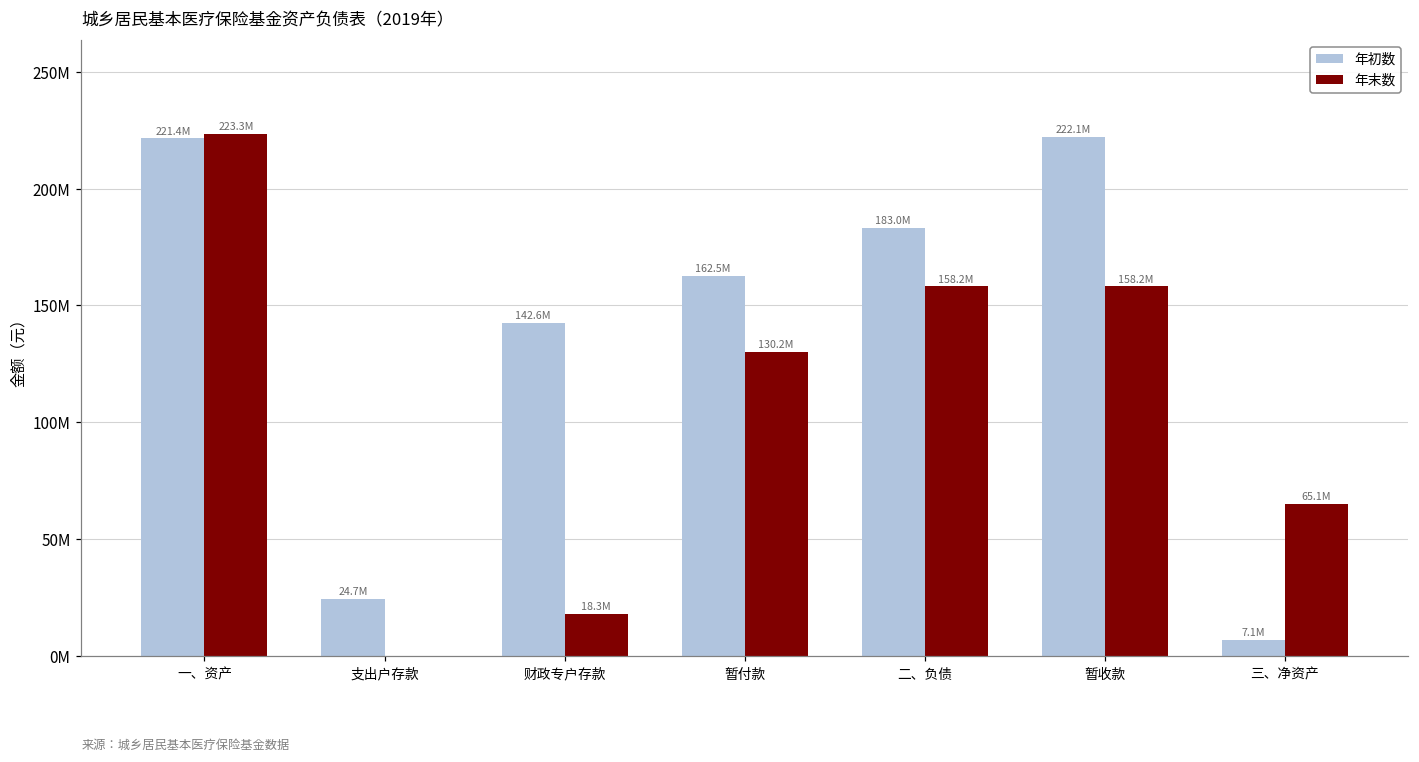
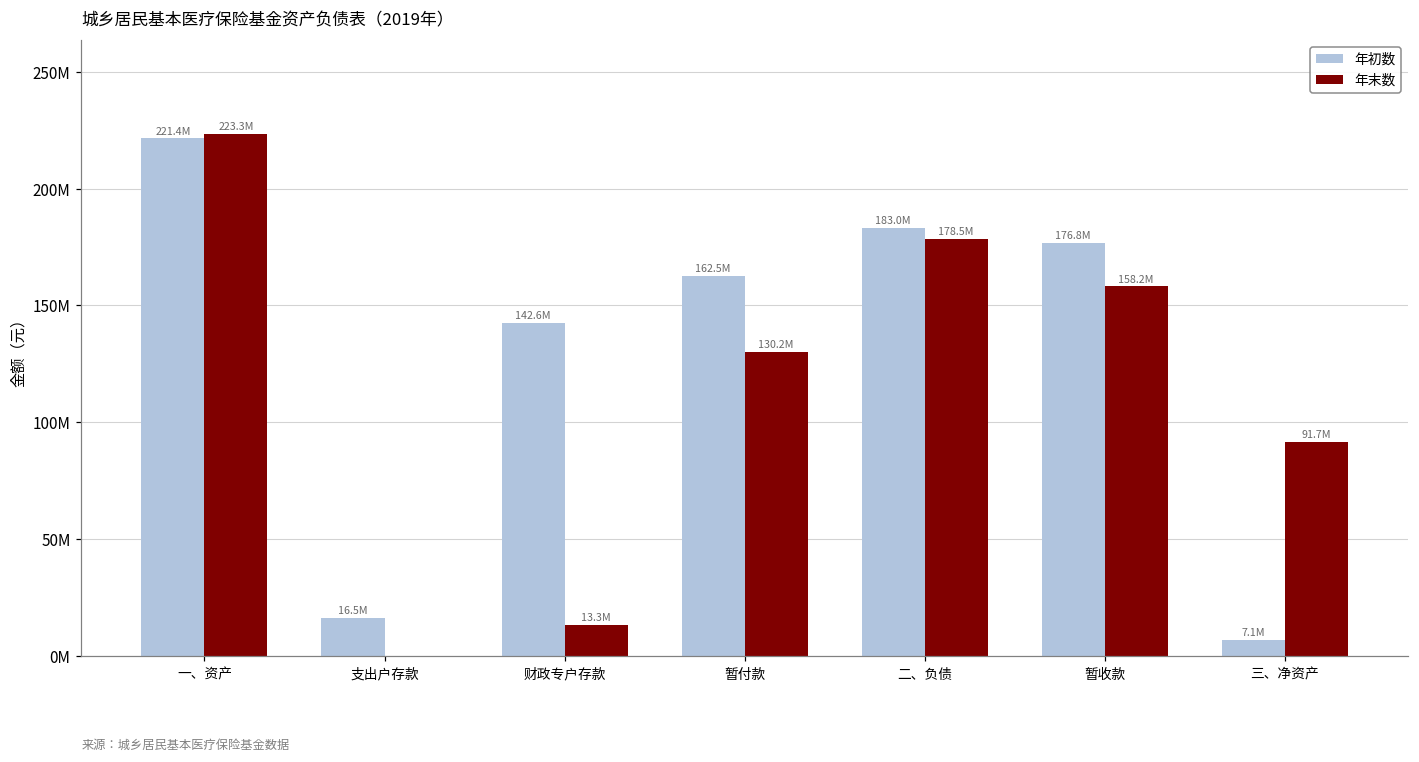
年初数, 支出户存款: 24.7M -> 16.5M
年末数, 财政专户存款: 18.3M -> 13.3M
年末数, 二、负债: 158.2M -> 178.5M
年初数, 暂收款: 222.1M -> 176.8M
年末数, 三、净资产: 65.1M -> 91.7M
